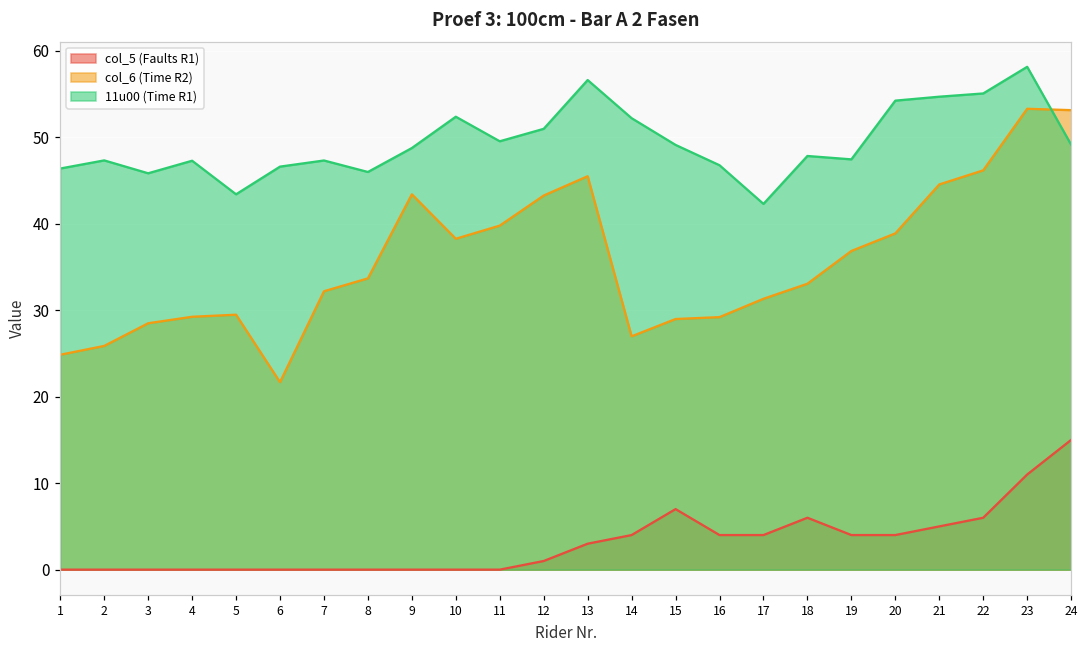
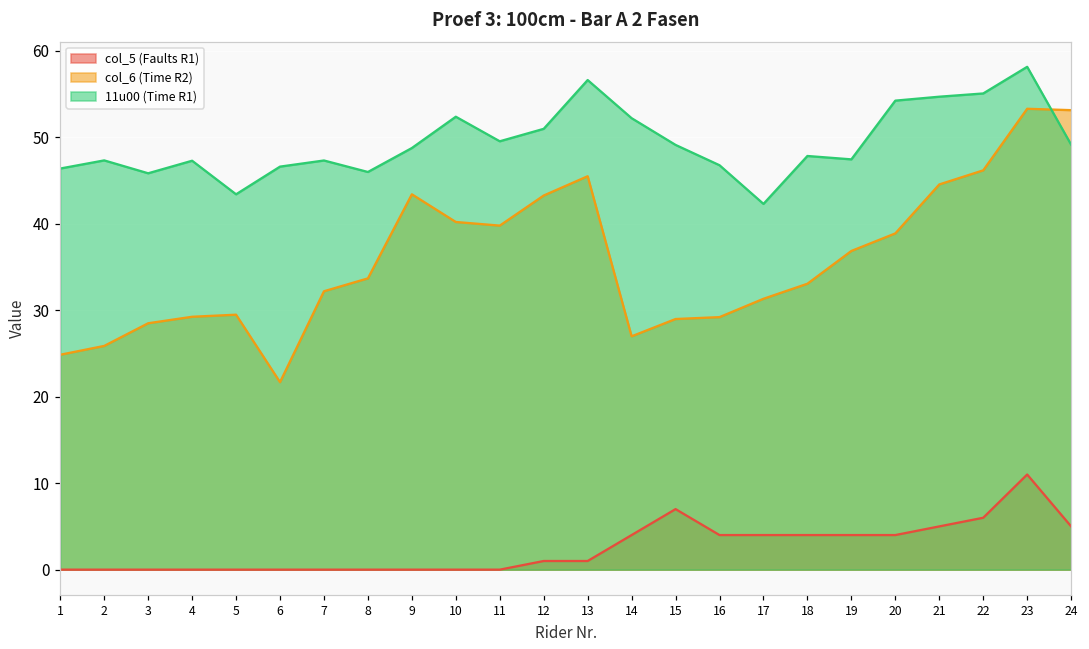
col_6 (Time R2), 10: 38 -> 40
col_5 (Faults R1), 13: 3 -> 1
col_5 (Faults R1), 18: 6 -> 4
col_5 (Faults R1), 24: 15 -> 5
